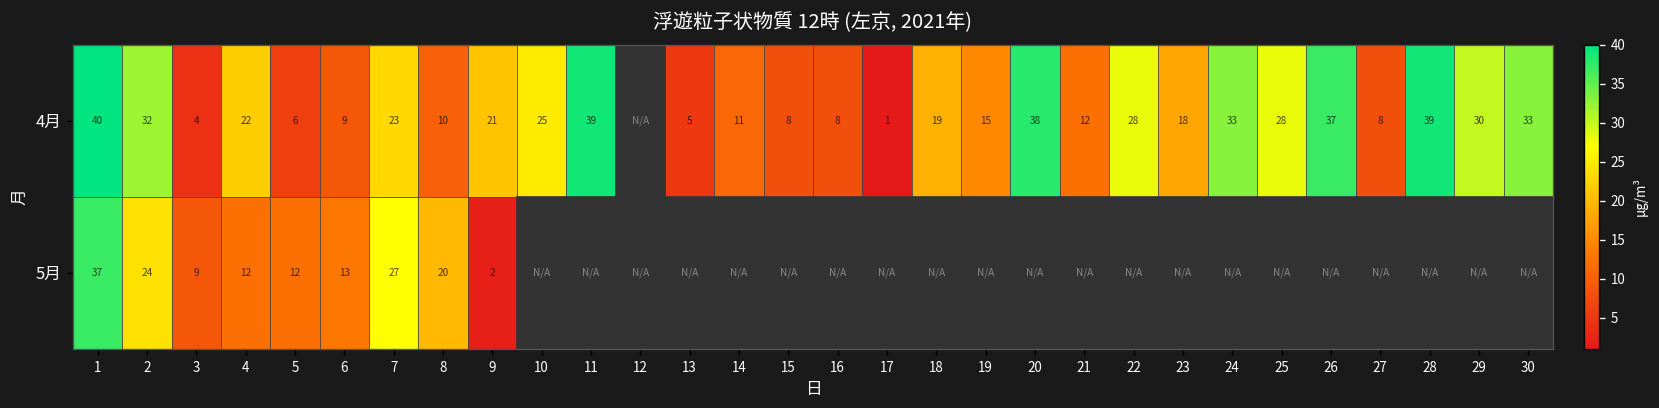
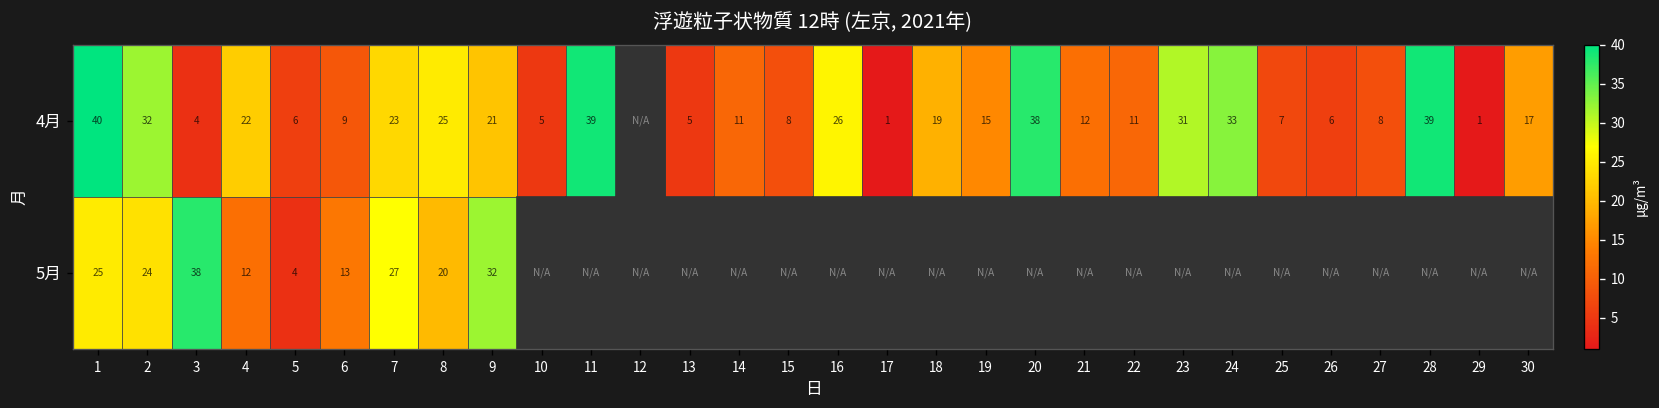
4月, 8: 10 -> 25
4月, 10: 25 -> 5
4月, 16: 8 -> 26
4月, 22: 28 -> 11
4月, 23: 18 -> 31
4月, 25: 28 -> 7
4月, 26: 37 -> 6
4月, 29: 30 -> 1
4月, 30: 33 -> 17
5月, 1: 37 -> 25
5月, 3: 9 -> 38
5月, 5: 12 -> 4
5月, 9: 2 -> 32
